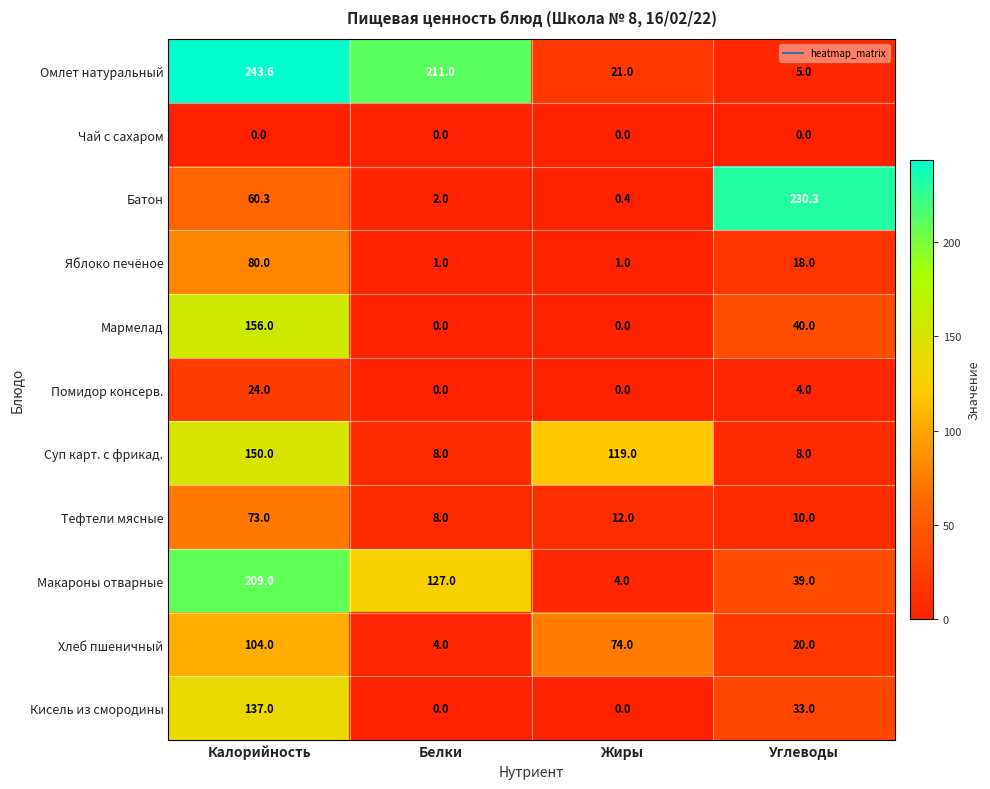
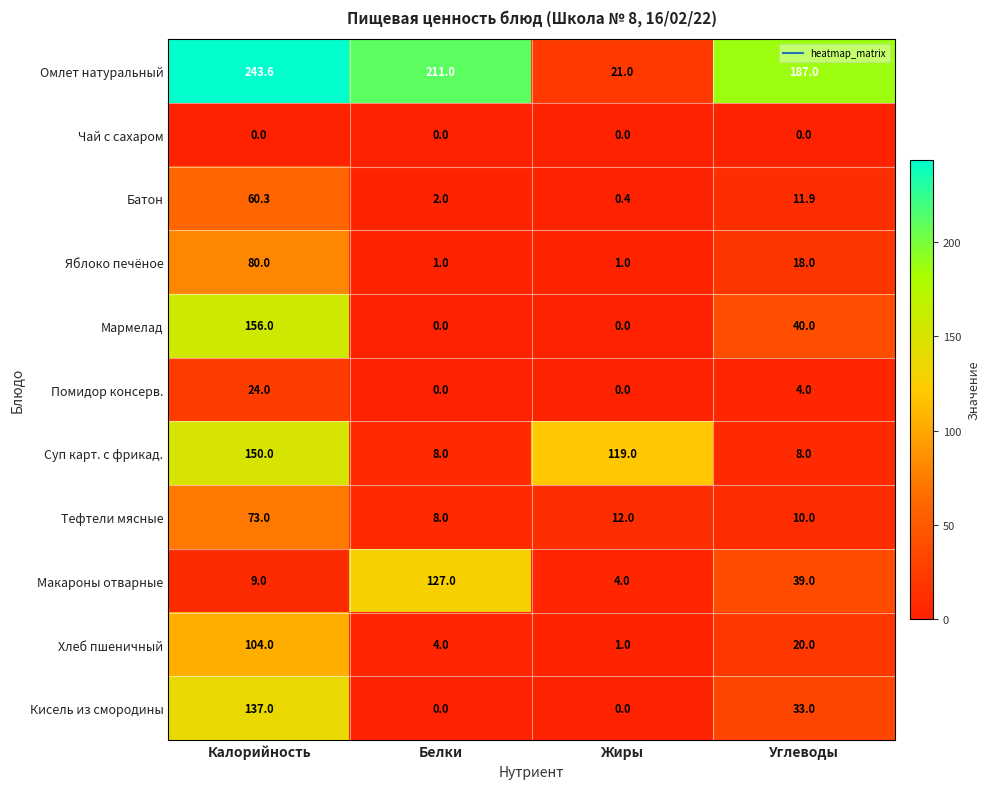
Омлет натуральный, Углеводы: 5.0 -> 187.0
Батон, Углеводы: 230.3 -> 11.9
Макароны отварные, Калорийность: 209.0 -> 9.0
Хлеб пшеничный, Жиры: 74.0 -> 1.0
